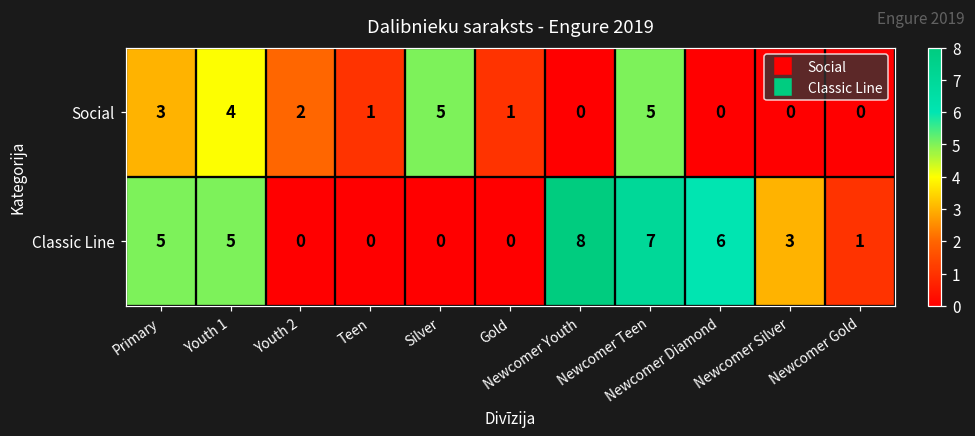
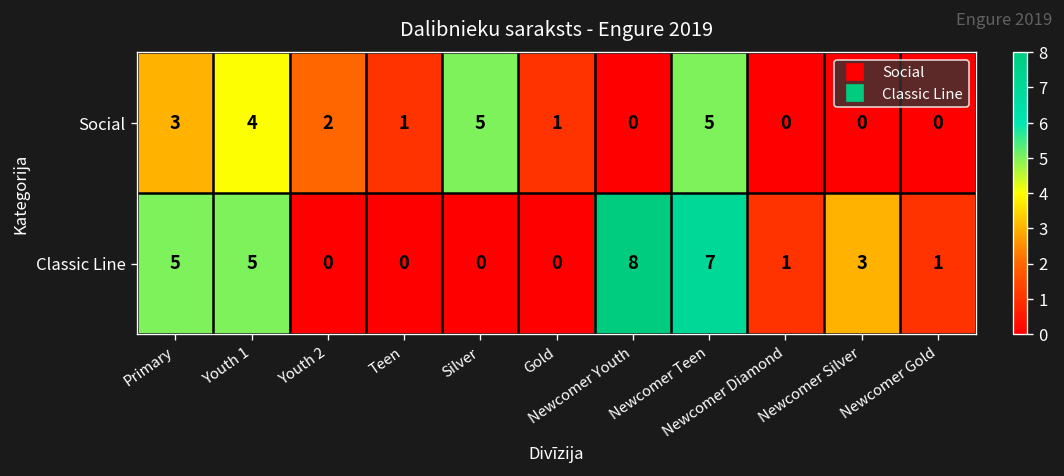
Classic Line, Newcomer Diamond: 6 -> 1
